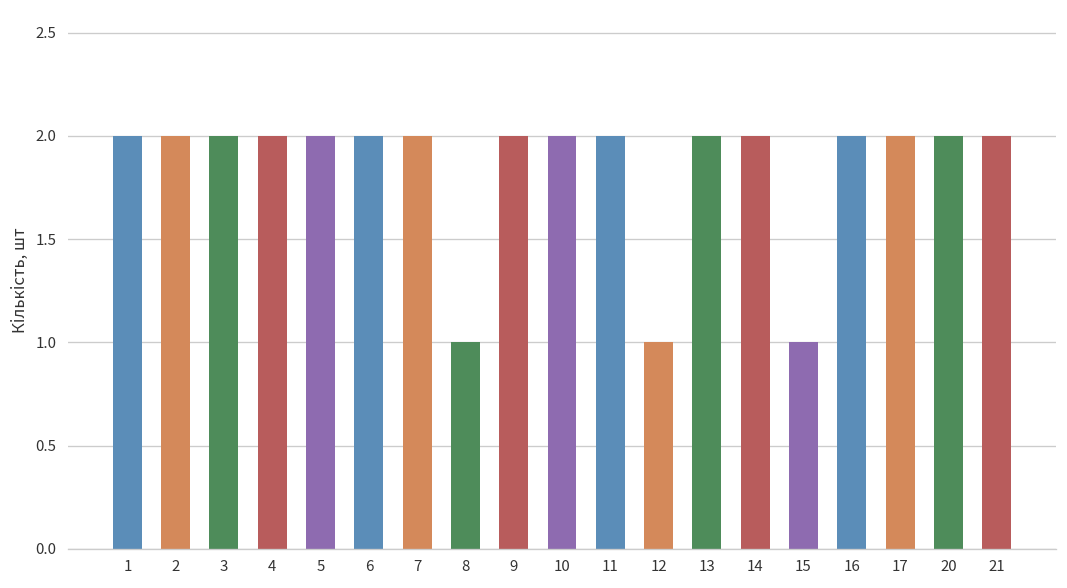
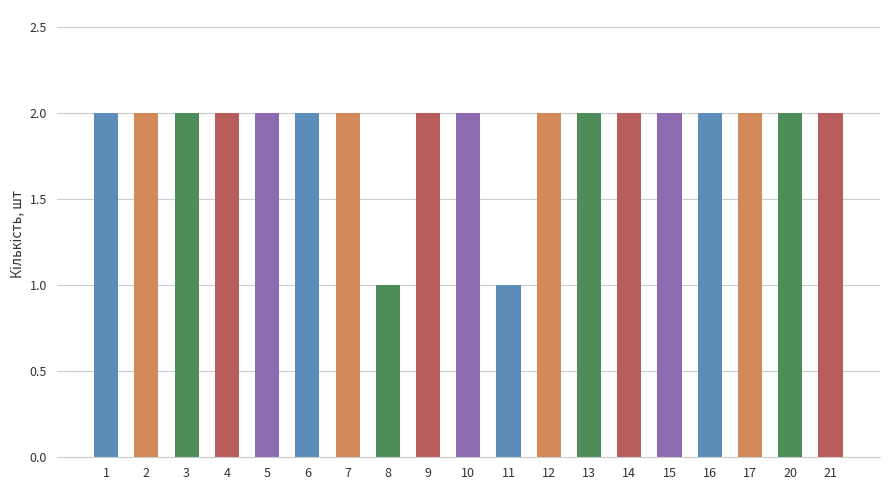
11: 2 -> 1
12: 1 -> 2
15: 1 -> 2
